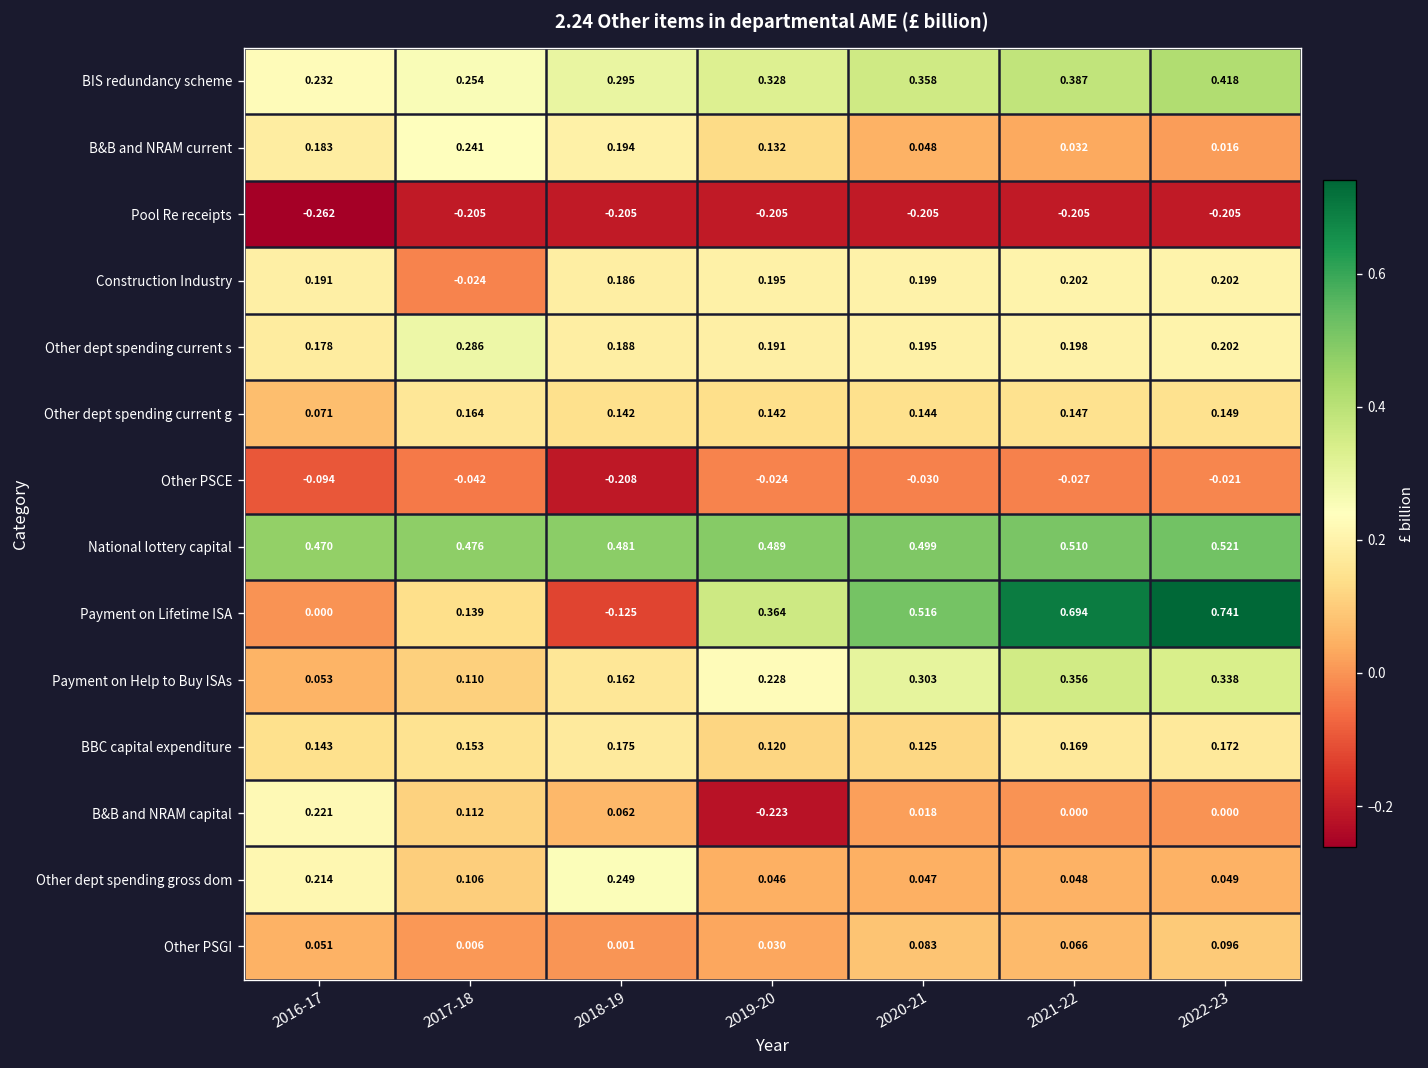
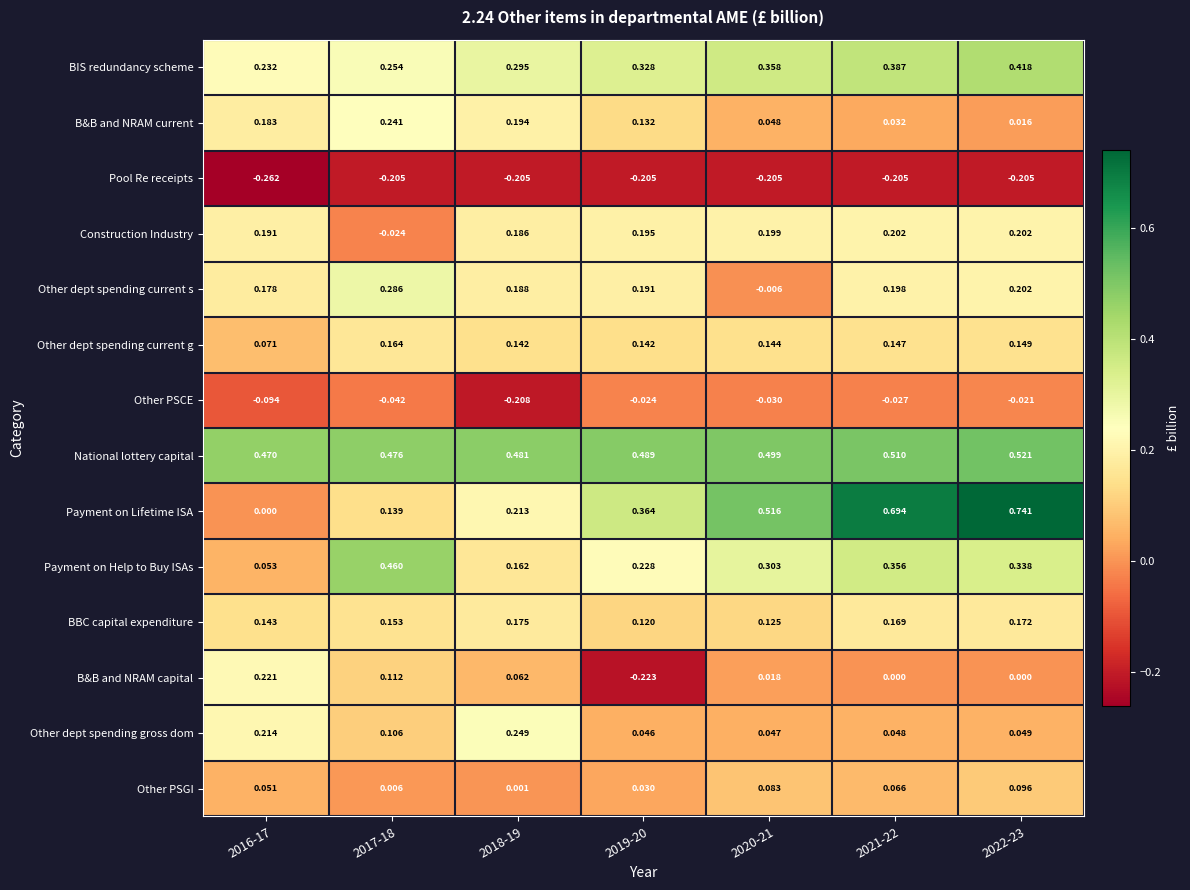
Other dept spending current s, 2020-21: 0.195 -> -0.006
Payment on Lifetime ISA, 2018-19: -0.125 -> 0.213
Payment on Help to Buy ISAs, 2017-18: 0.110 -> 0.460
